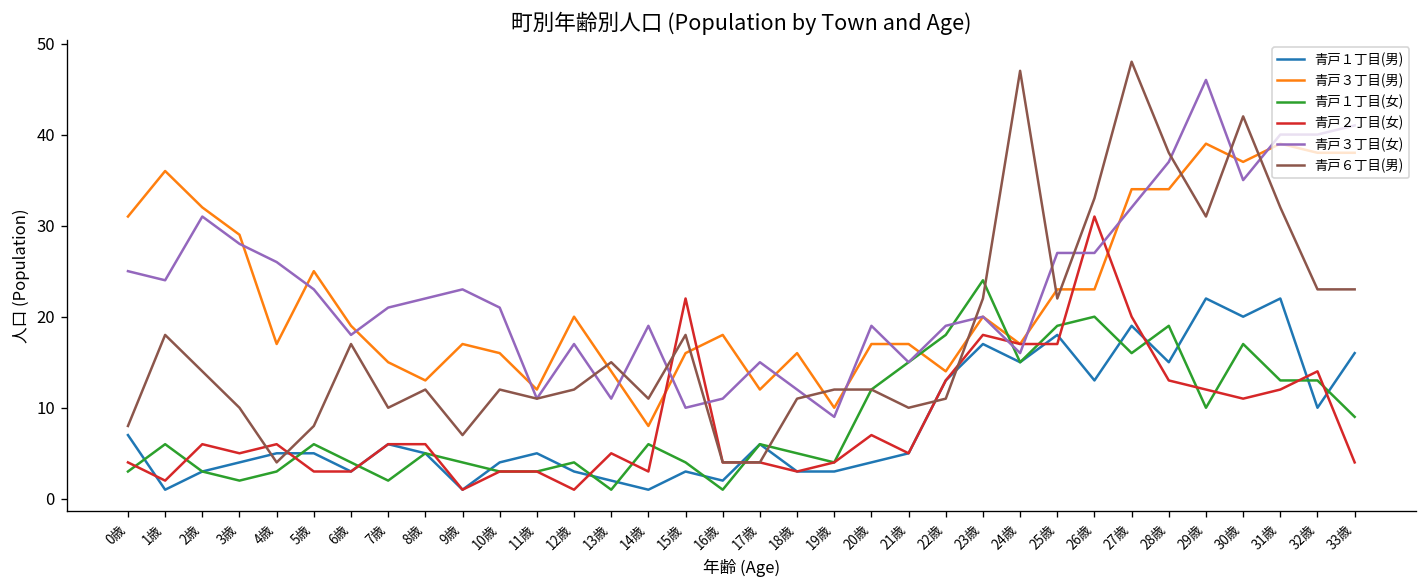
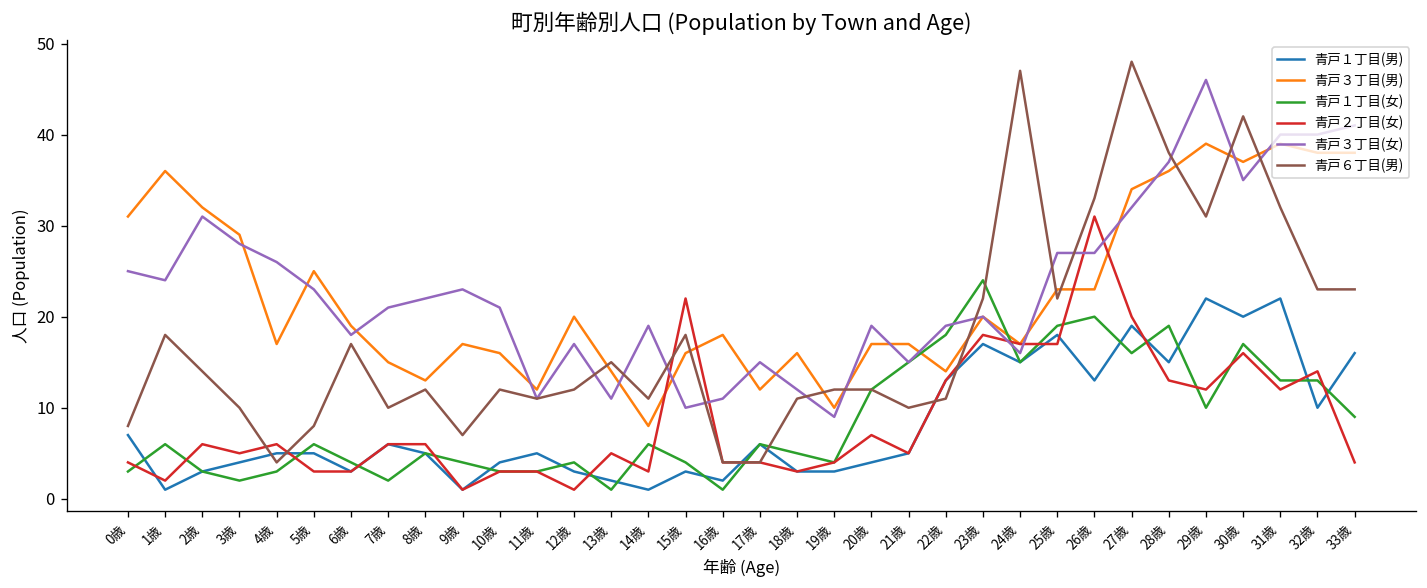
青戸３丁目(男), 28歳: 34 -> 36
青戸２丁目(女), 30歳: 11 -> 16
